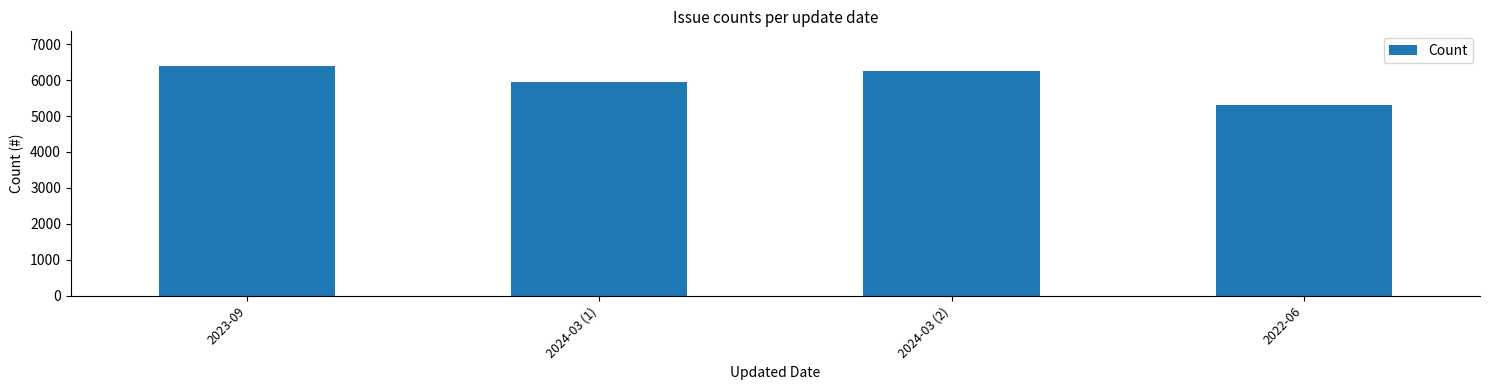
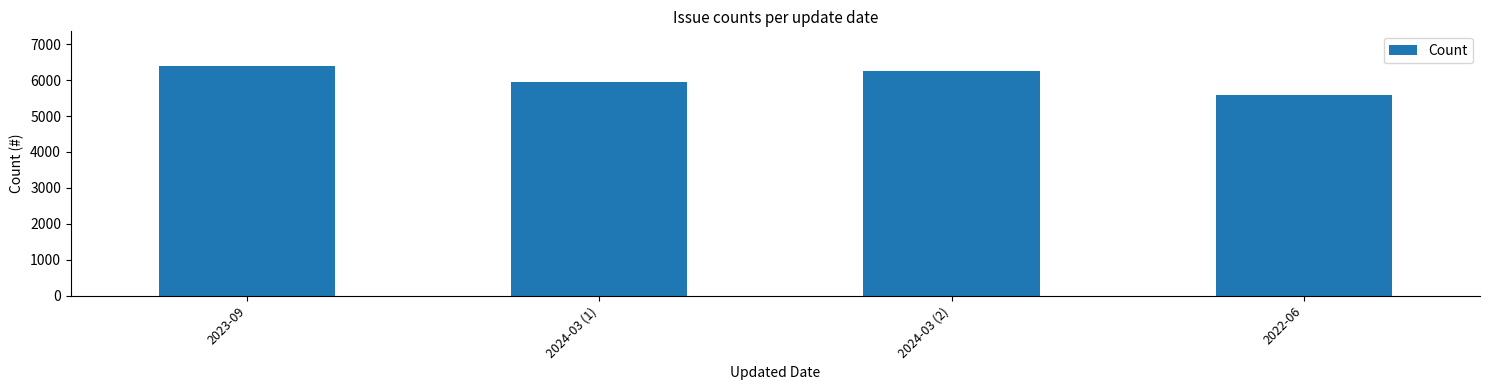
2022-06: 5300 -> 5600
